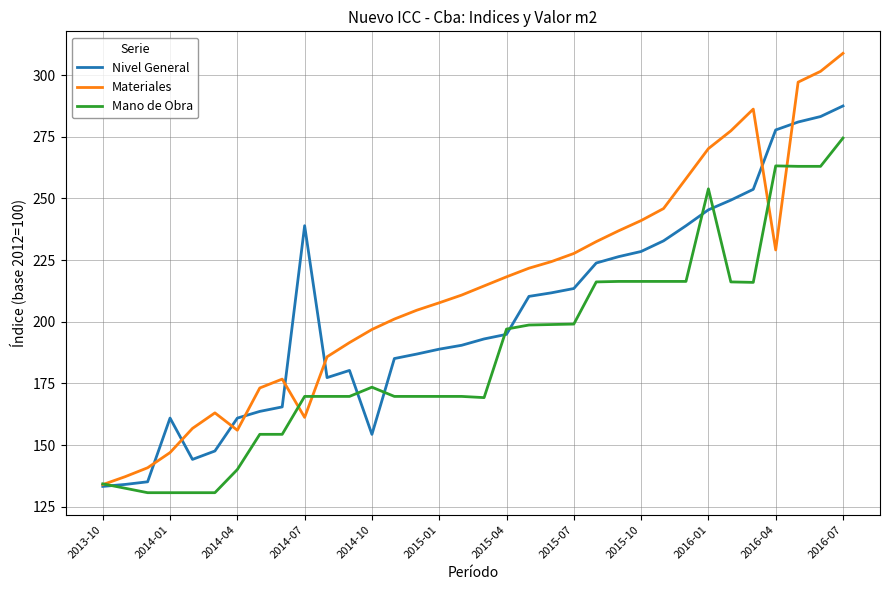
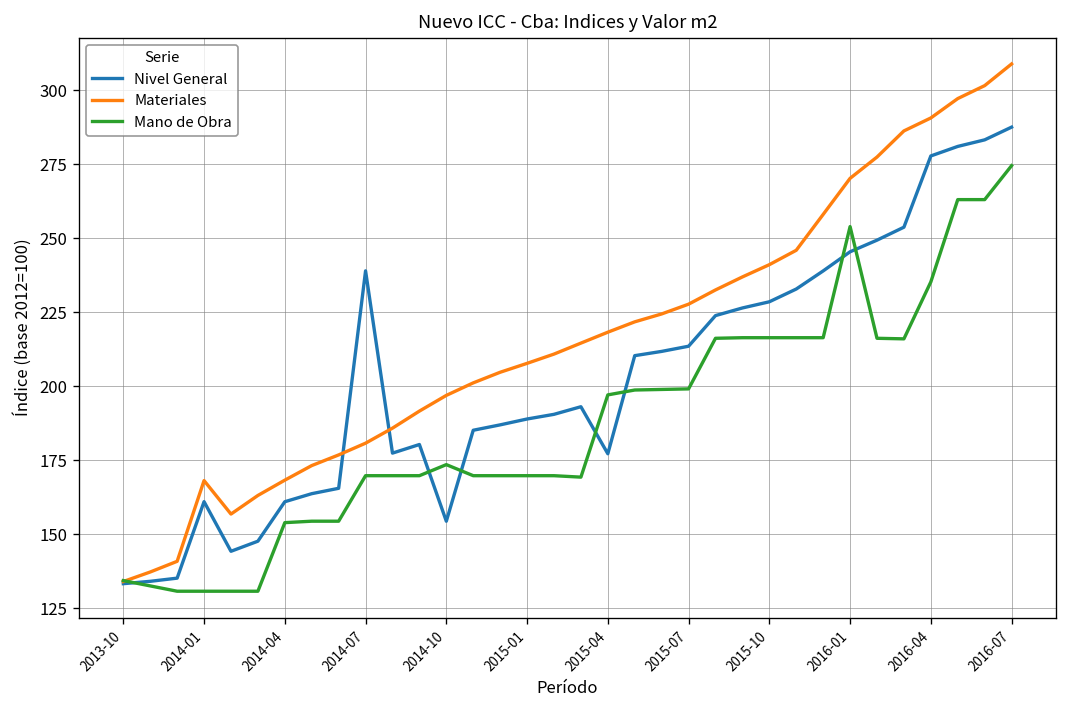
Materiales, 2014-01: 147 -> 168
Materiales, 2014-04: 156 -> 168
Mano de Obra, 2014-04: 140 -> 154
Materiales, 2014-07: 161 -> 181
Nivel General, 2015-04: 195 -> 177
Materiales, 2016-04: 229 -> 291
Mano de Obra, 2016-04: 263 -> 235
